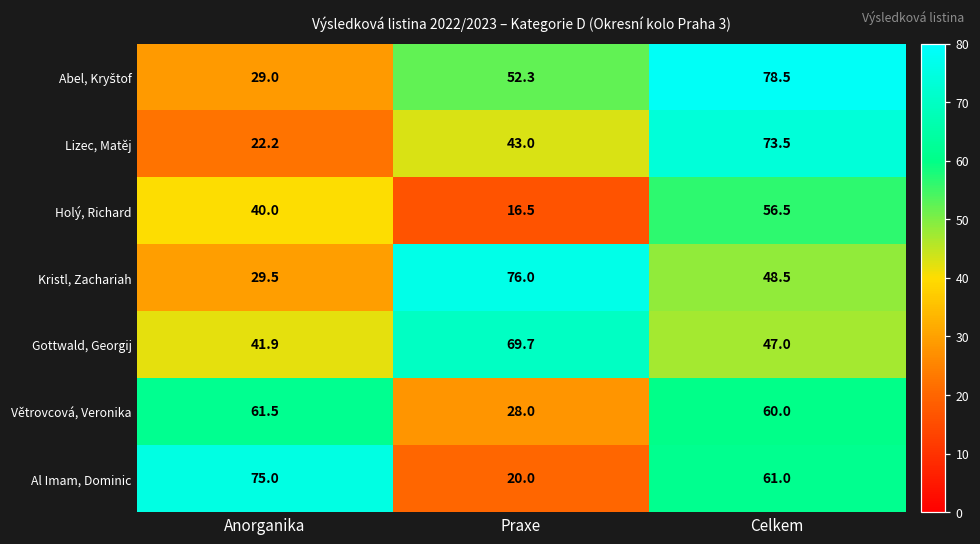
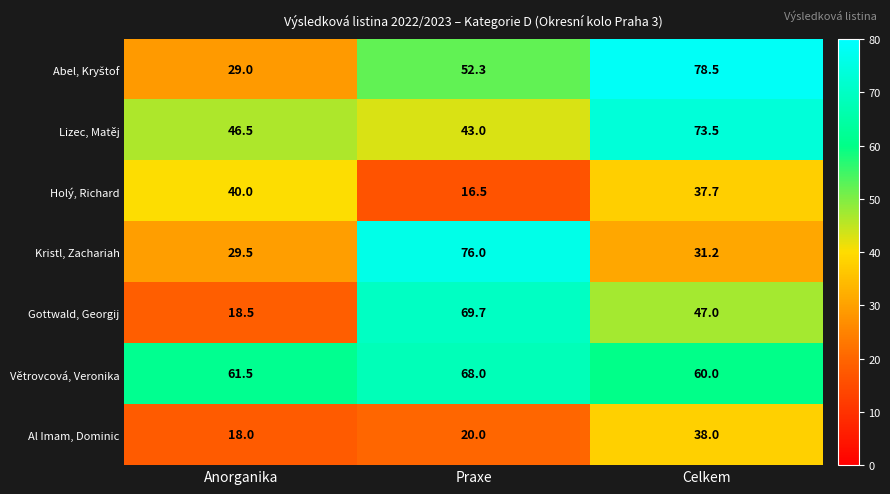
Lizec, Matěj, Anorganika: 22.2 -> 46.5
Holý, Richard, Celkem: 56.5 -> 37.7
Kristl, Zachariah, Celkem: 48.5 -> 31.2
Gottwald, Georgij, Anorganika: 41.9 -> 18.5
Větrovcová, Veronika, Praxe: 28.0 -> 68.0
Al Imam, Dominic, Anorganika: 75.0 -> 18.0
Al Imam, Dominic, Celkem: 61.0 -> 38.0
